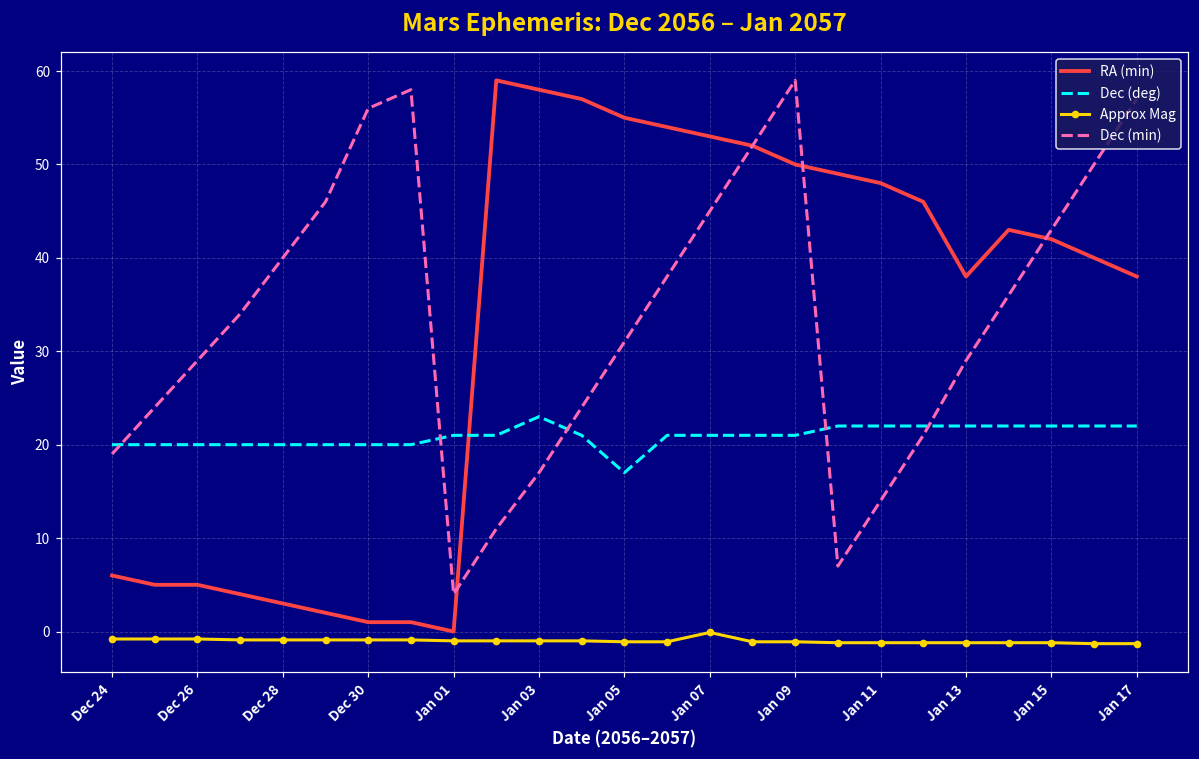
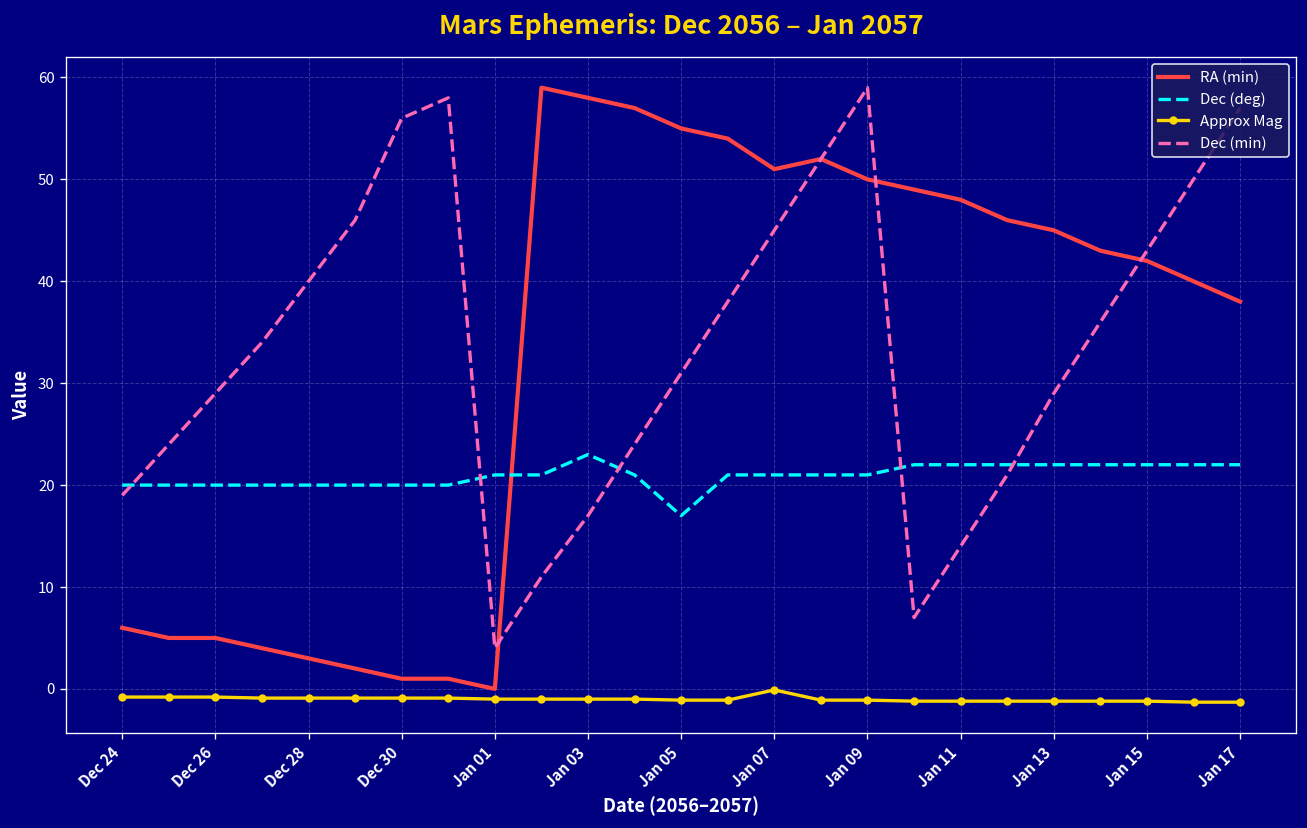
RA (min), Jan 07: 53 -> 51
RA (min), Jan 13: 38 -> 45
